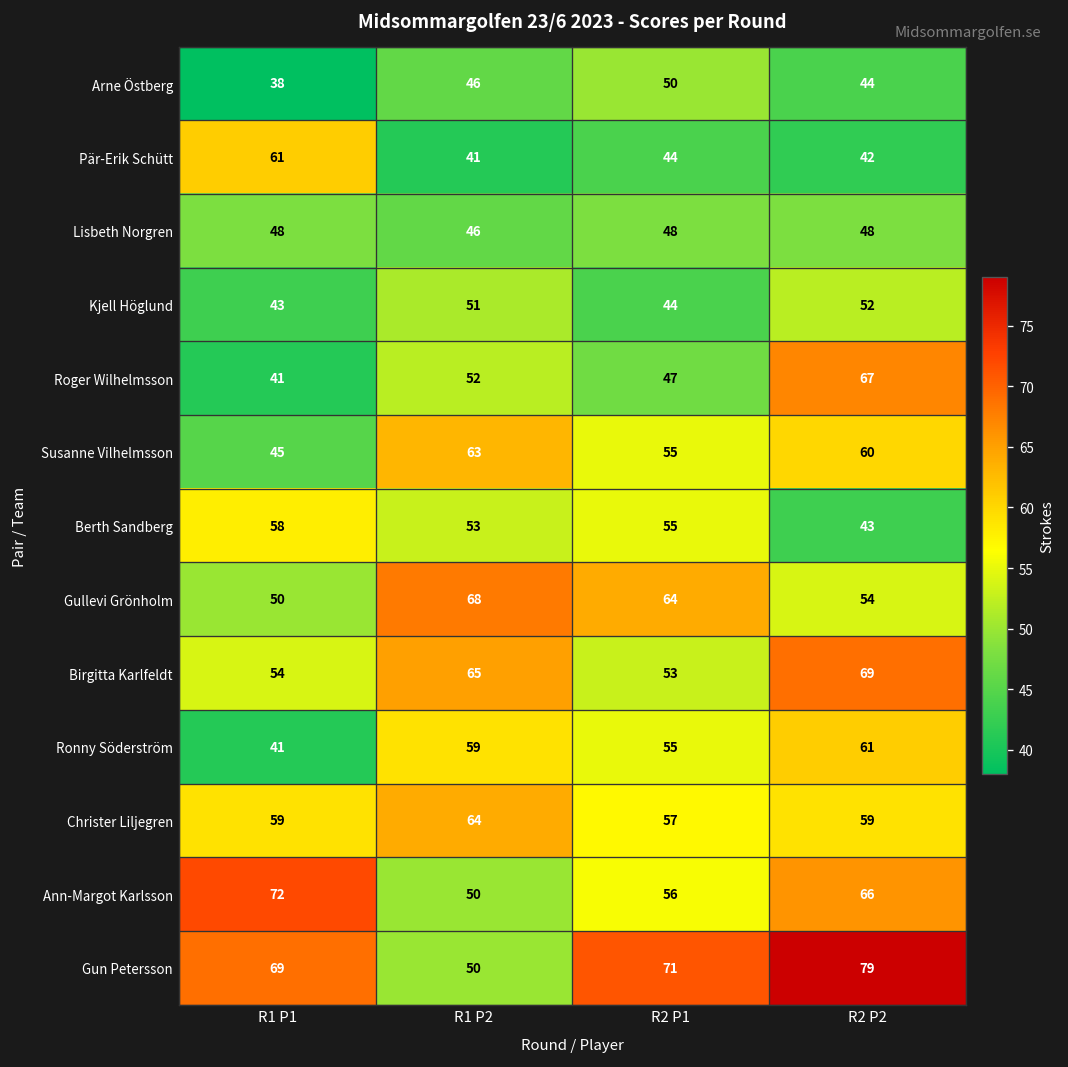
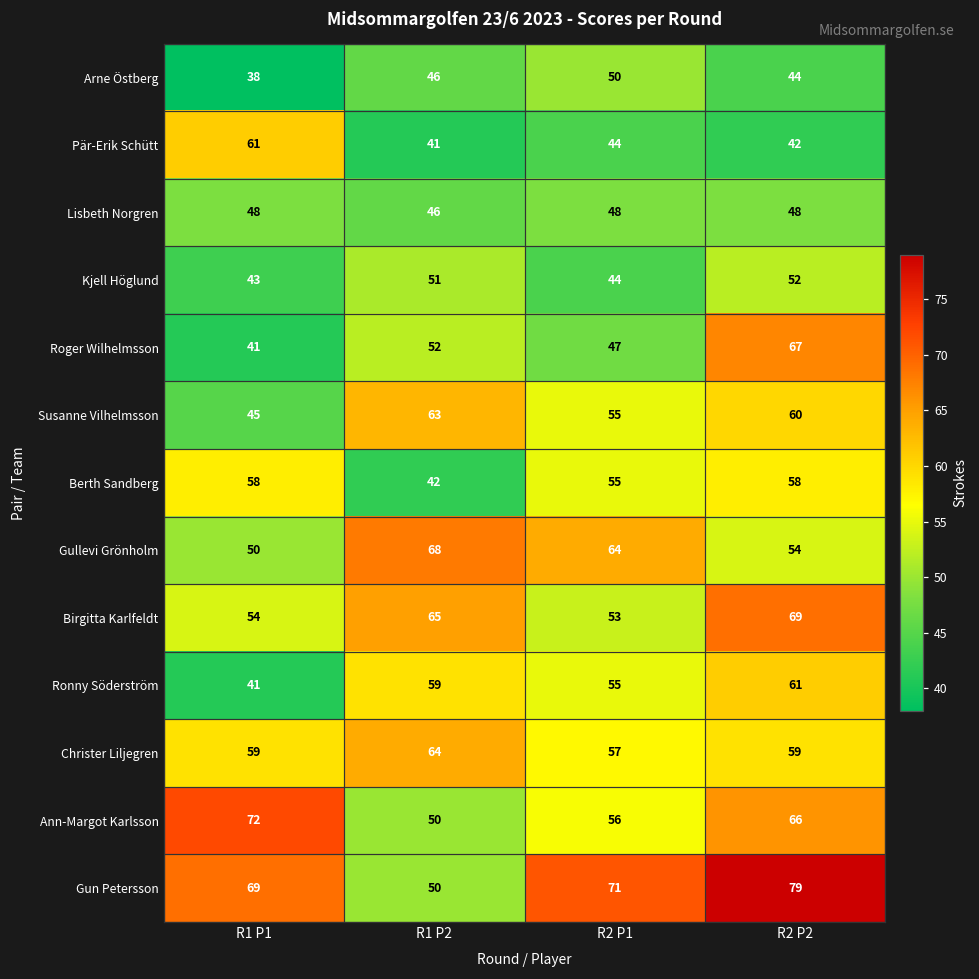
Berth Sandberg, R1 P2: 53 -> 42
Berth Sandberg, R2 P2: 43 -> 58
